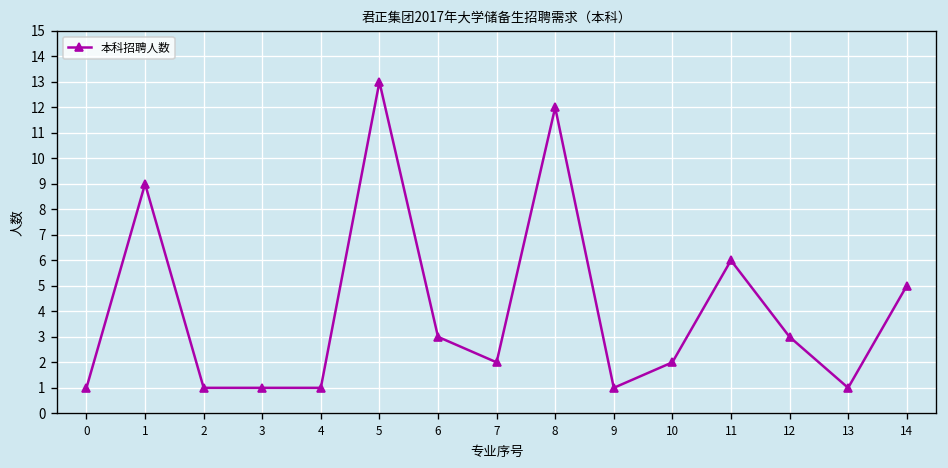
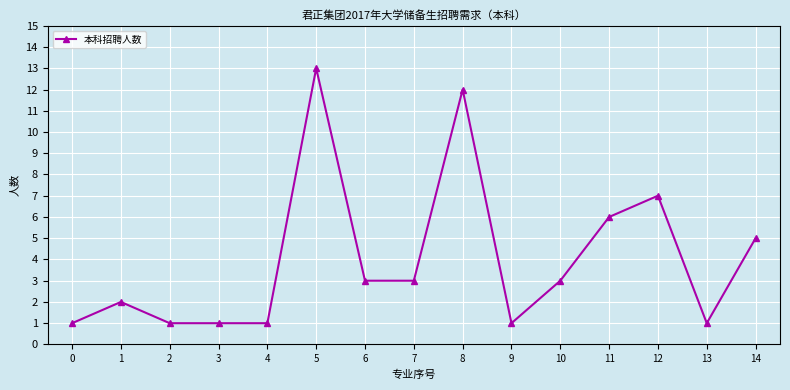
1: 9 -> 2
7: 2 -> 3
10: 2 -> 3
12: 3 -> 7
